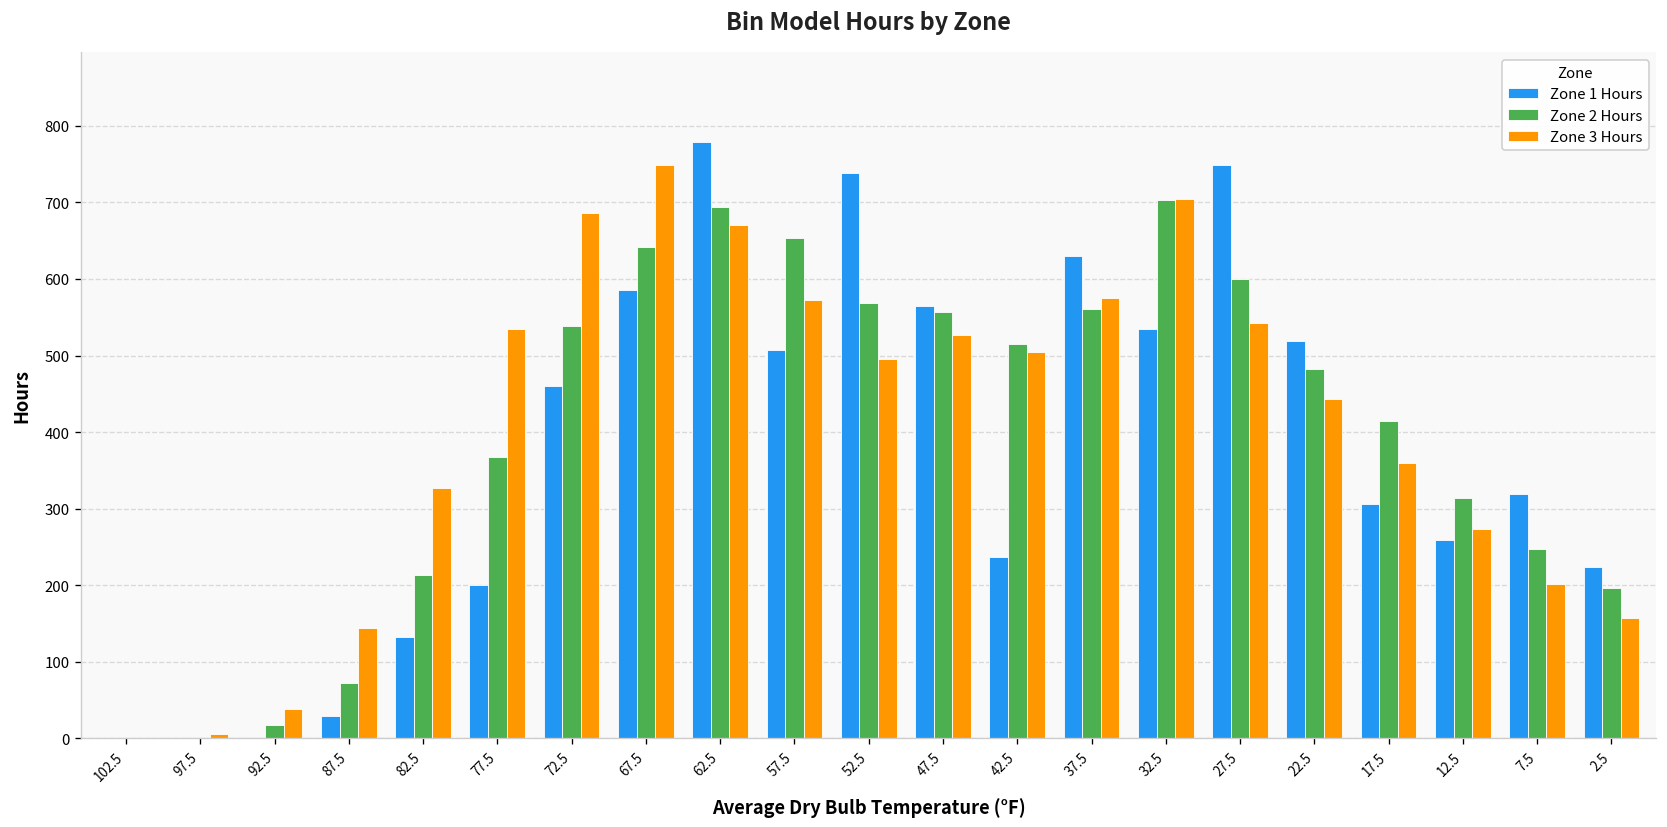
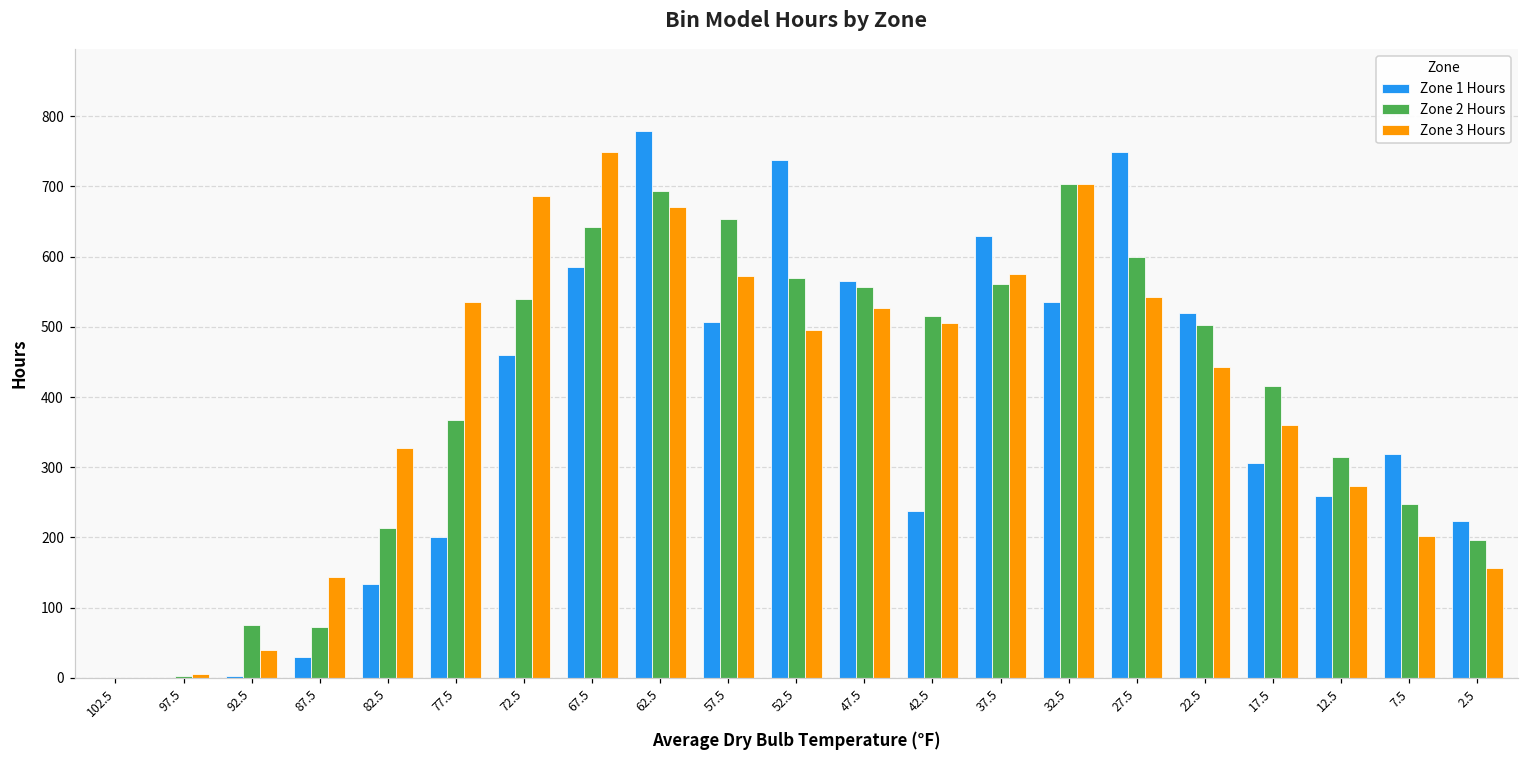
Zone 2 Hours, 92.5: 20 -> 80
Zone 2 Hours, 22.5: 480 -> 500
